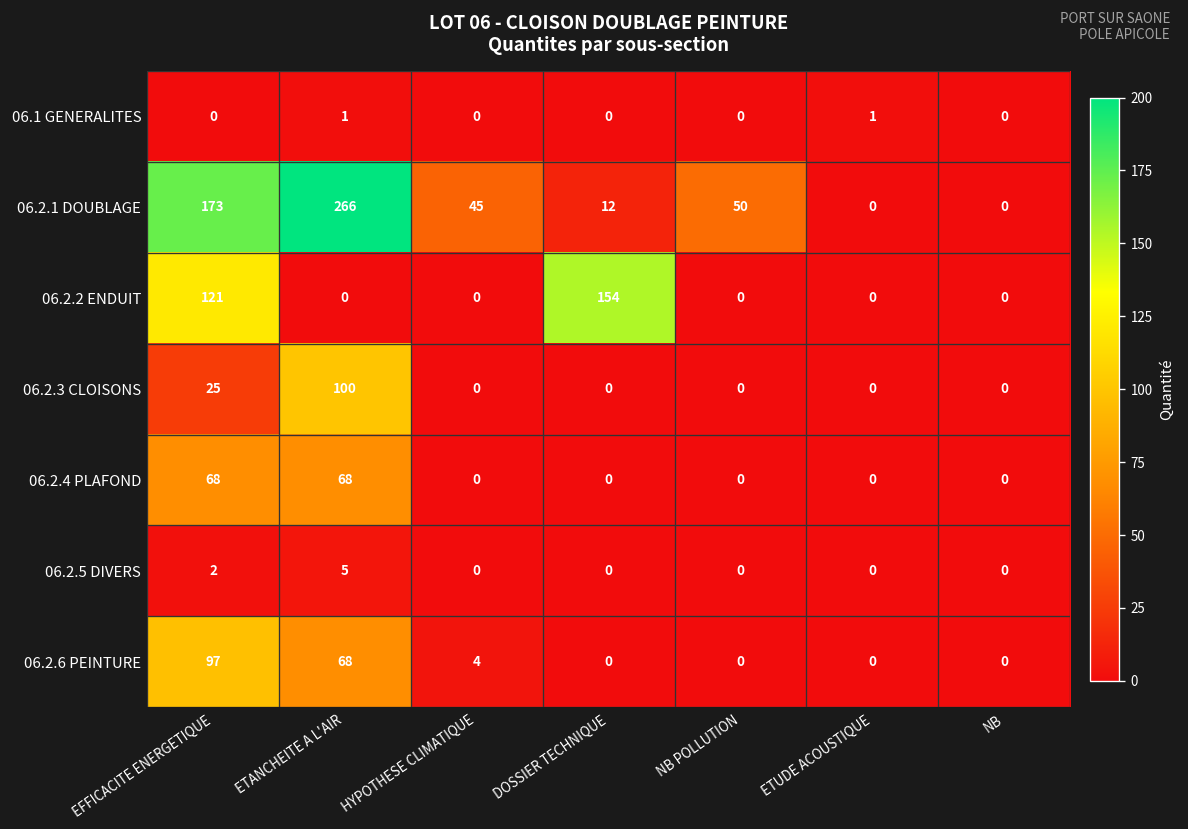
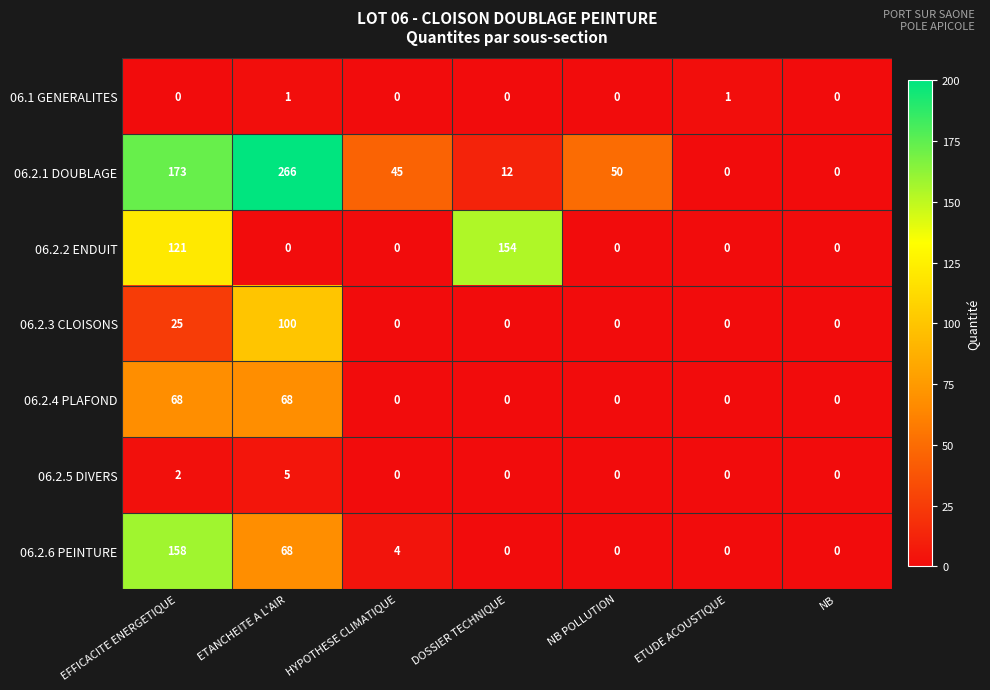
06.2.6 PEINTURE, EFFICACITE ENERGETIQUE: 97 -> 158
